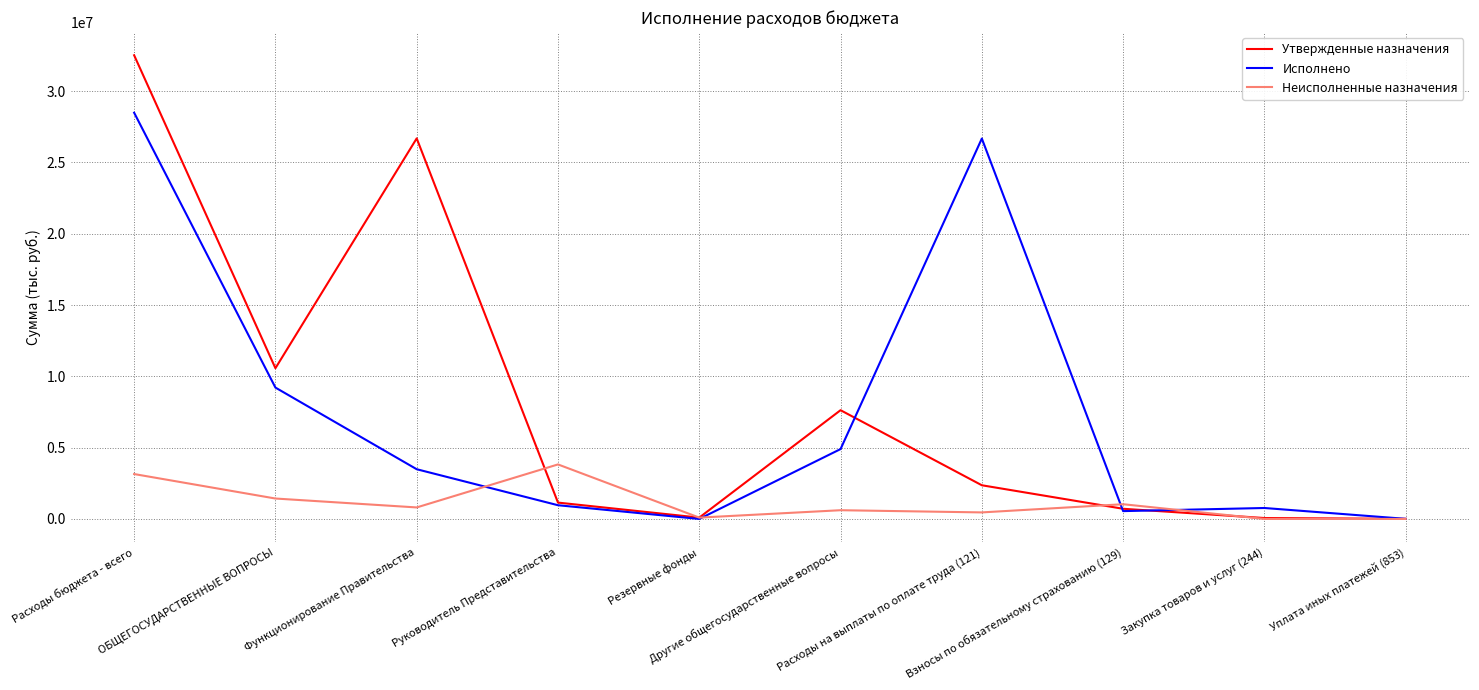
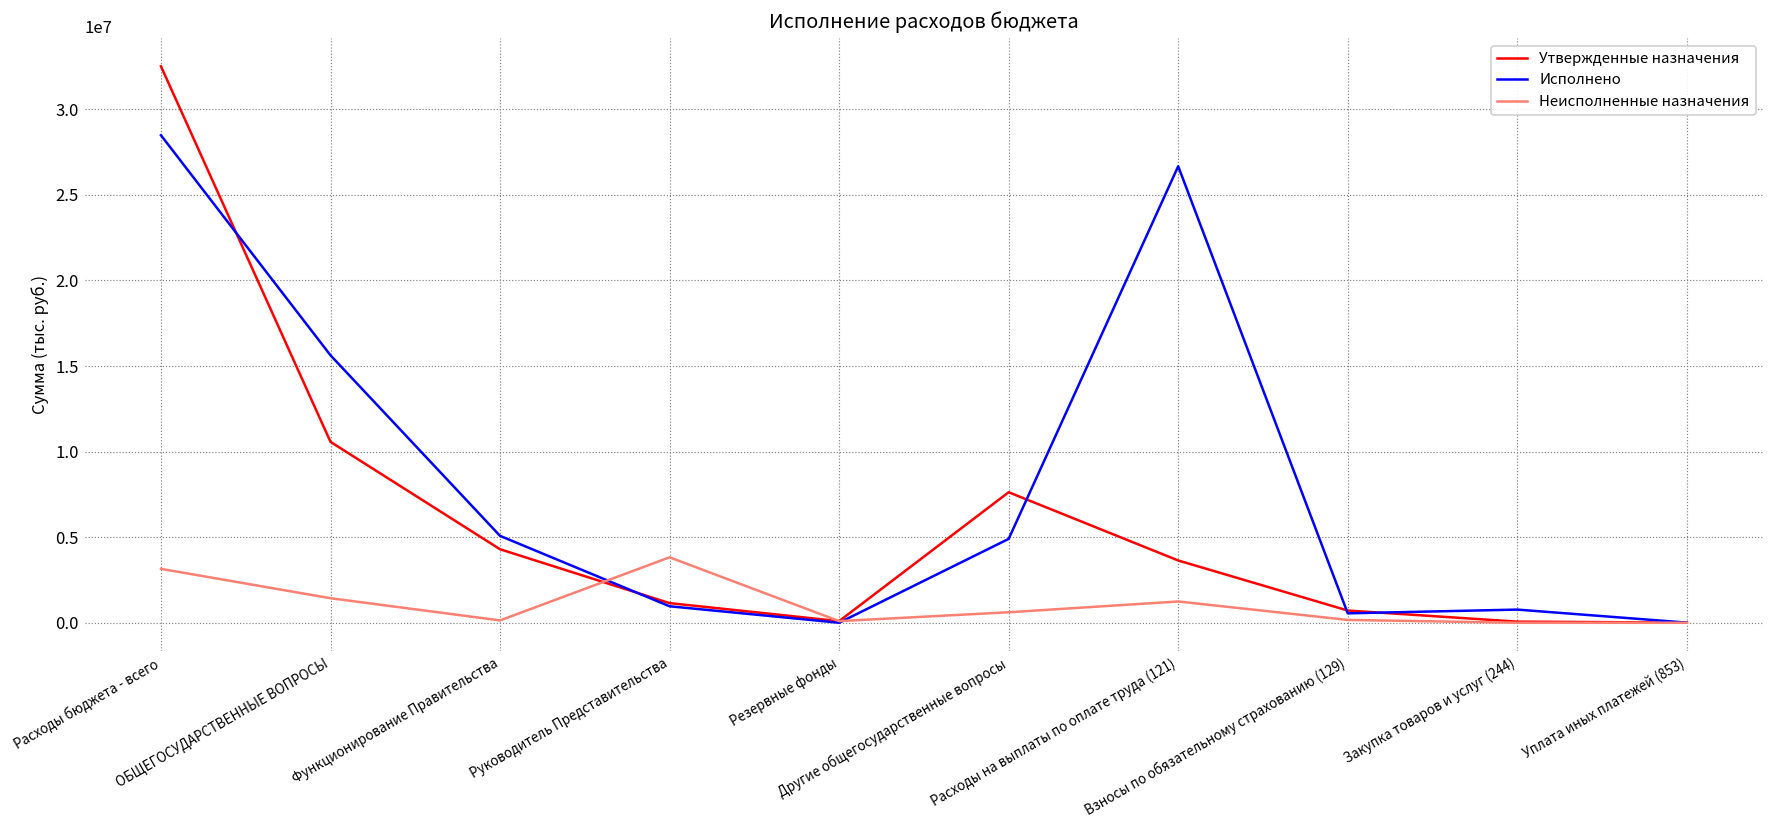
Исполнено, ОБЩЕГОСУДАРСТВЕННЫЕ ВОПРОСЫ: 9200000 -> 15600000
Утвержденные назначения, Функционирование Правительства: 26700000 -> 4300000
Исполнено, Функционирование Правительства: 3500000 -> 5100000
Неисполненные назначения, Функционирование Правительства: 800000 -> 100000
Утвержденные назначения, Расходы на выплаты по оплате труда (121): 2400000 -> 3600000
Неисполненные назначения, Расходы на выплаты по оплате труда (121): 500000 -> 1200000
Неисполненные назначения, Взносы по обязательному страхованию (129): 1000000 -> 200000
